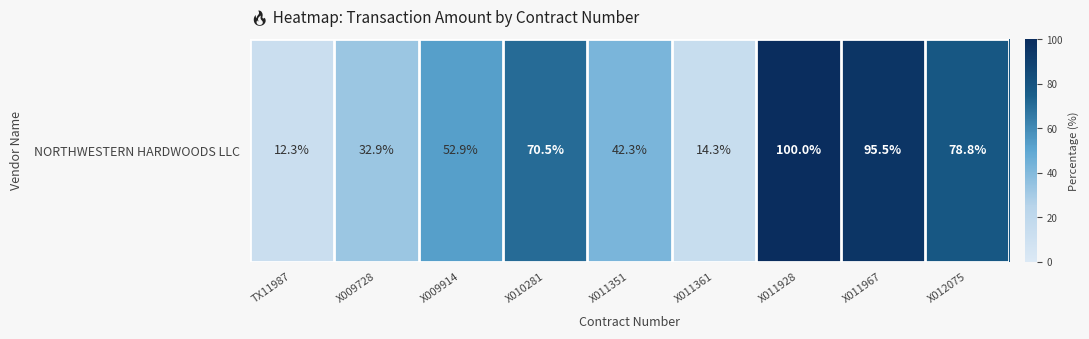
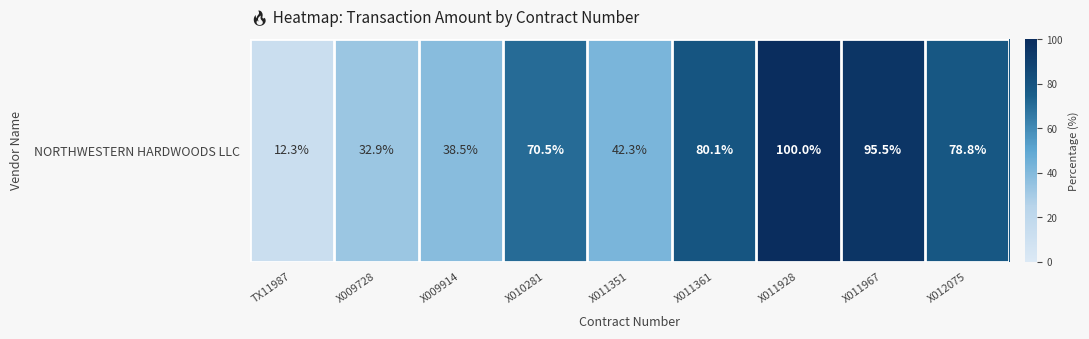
NORTHWESTERN HARDWOODS LLC, X009914: 52.9% -> 38.5%
NORTHWESTERN HARDWOODS LLC, X011361: 14.3% -> 80.1%
